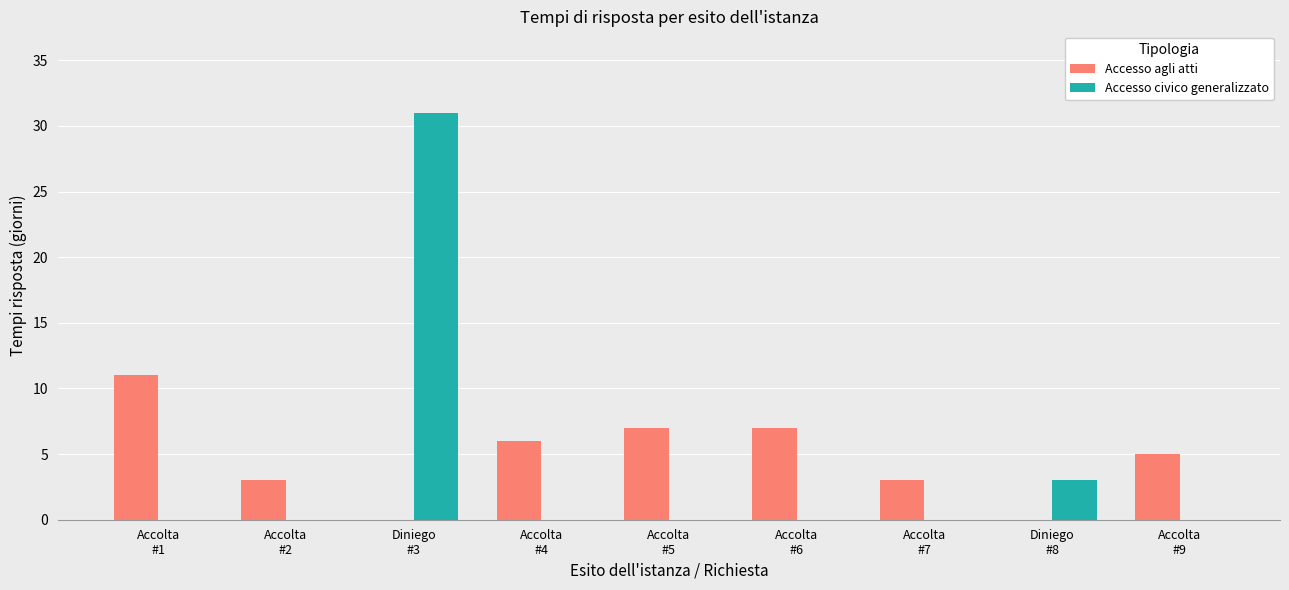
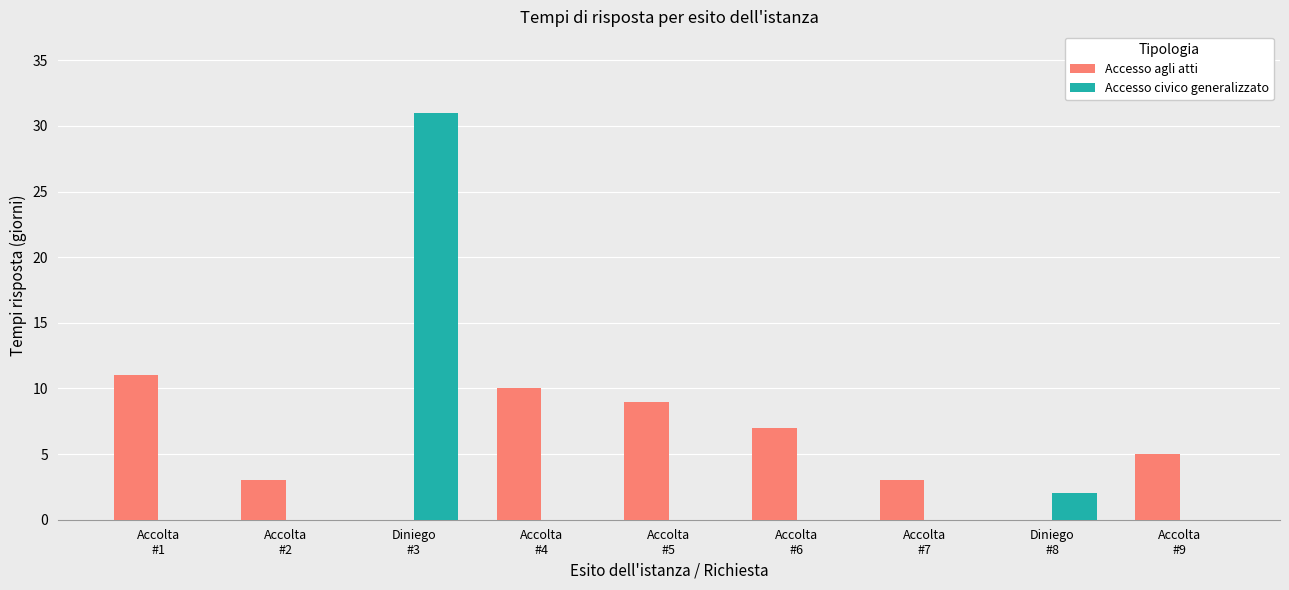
Accesso agli atti, Accolta #4: 6 -> 10
Accesso agli atti, Accolta #5: 7 -> 9
Accesso civico generalizzato, Diniego #8: 3 -> 2
